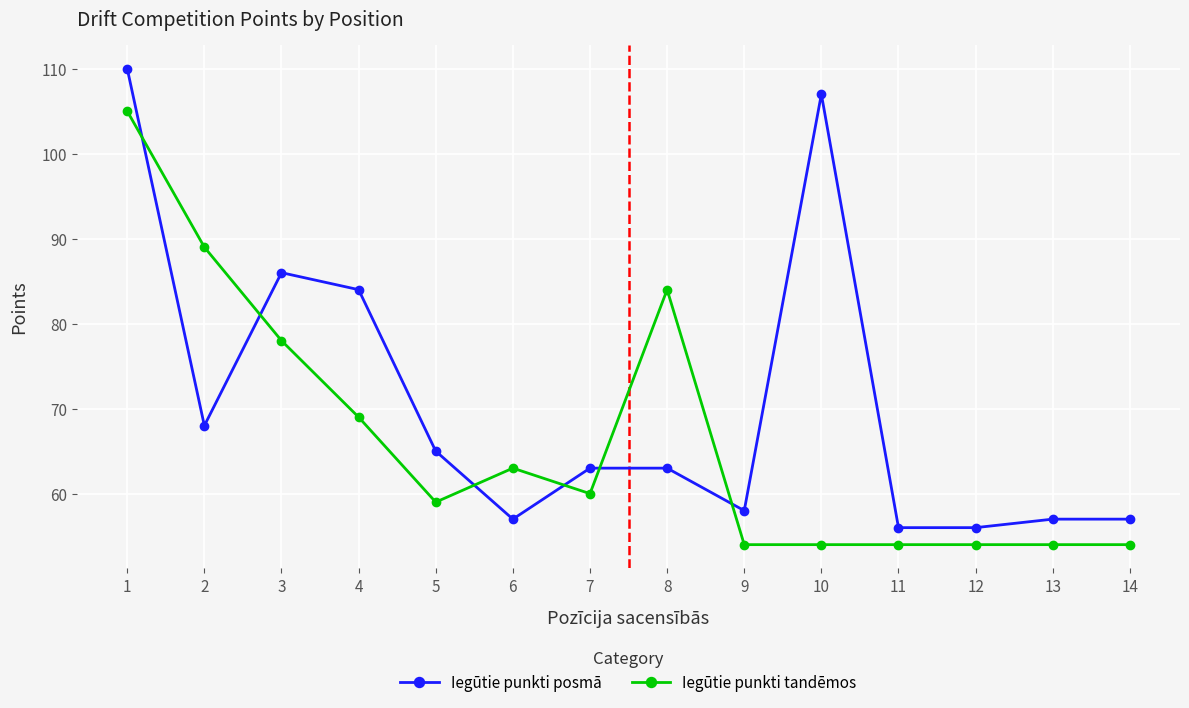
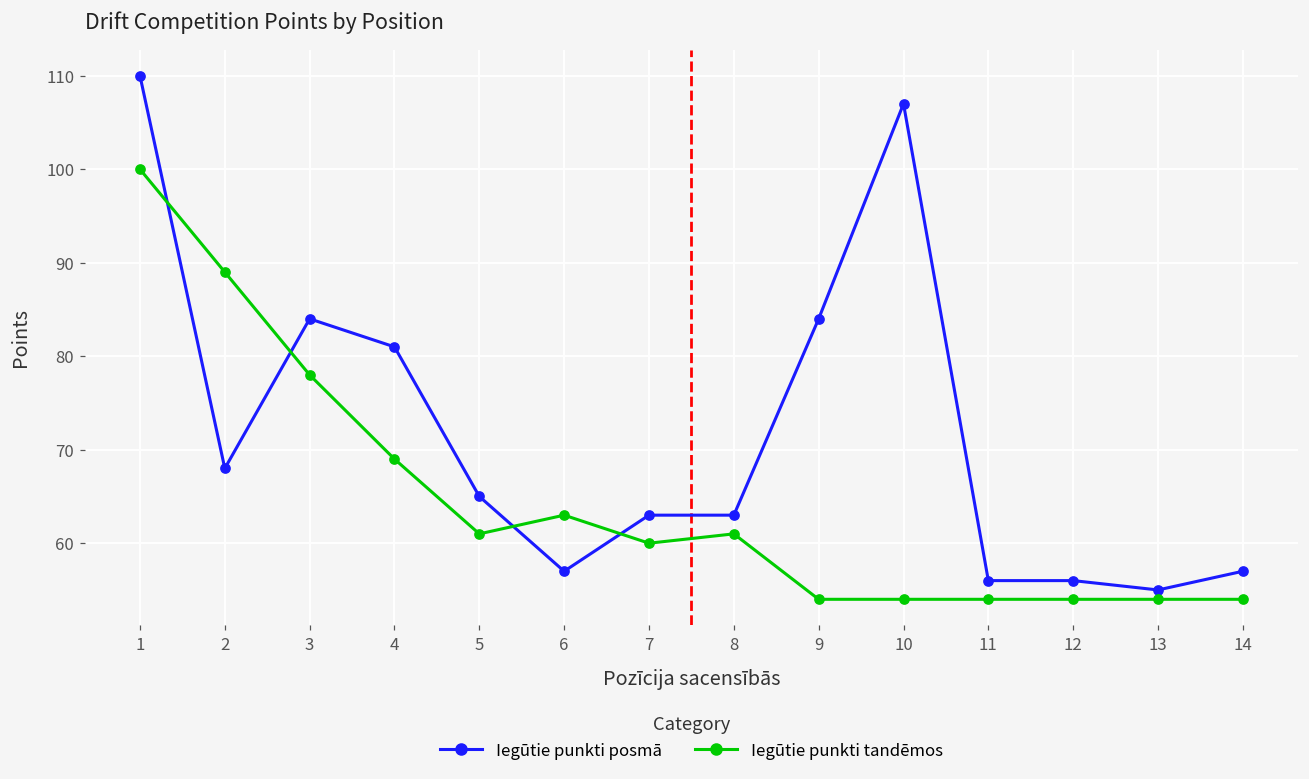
Iegūtie punkti tandēmos, 1: 105 -> 100
Iegūtie punkti posmā, 3: 86 -> 84
Iegūtie punkti posmā, 4: 84 -> 81
Iegūtie punkti tandēmos, 5: 59 -> 61
Iegūtie punkti tandēmos, 8: 84 -> 61
Iegūtie punkti posmā, 9: 58 -> 84
Iegūtie punkti posmā, 13: 57 -> 55
